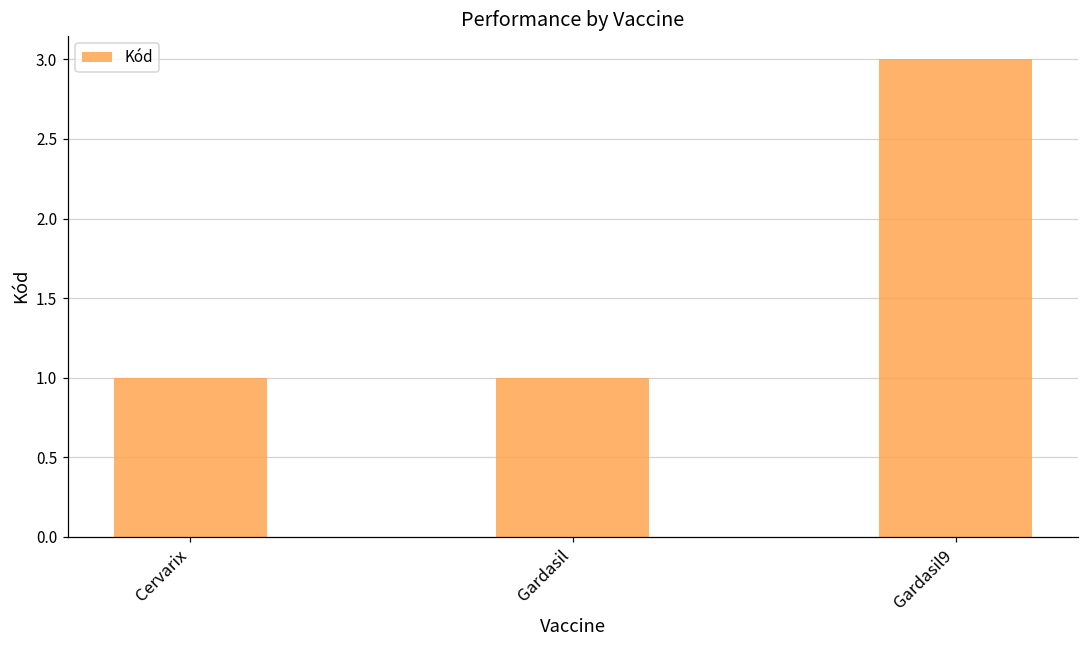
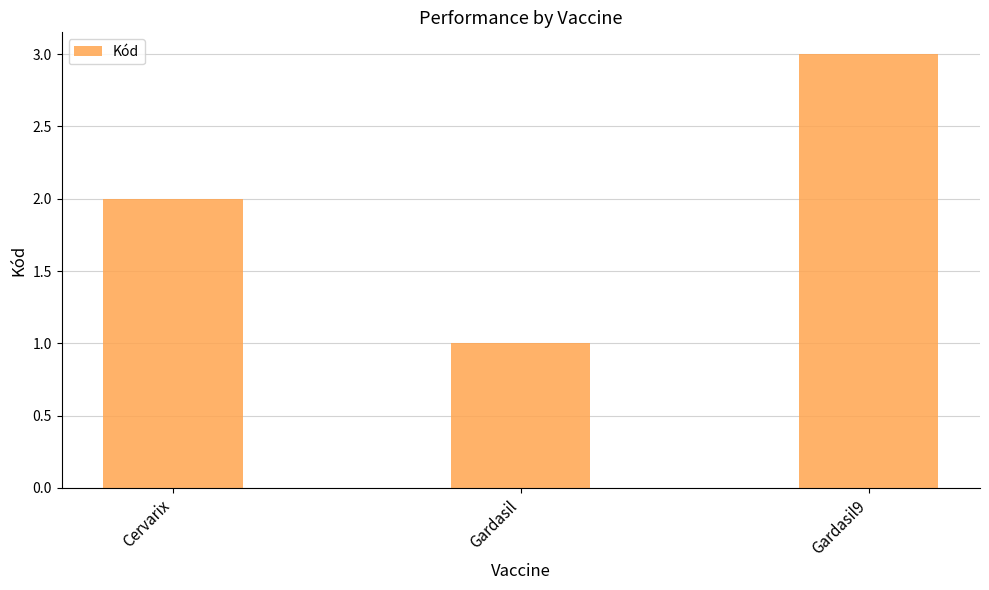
Cervarix: 1 -> 2
